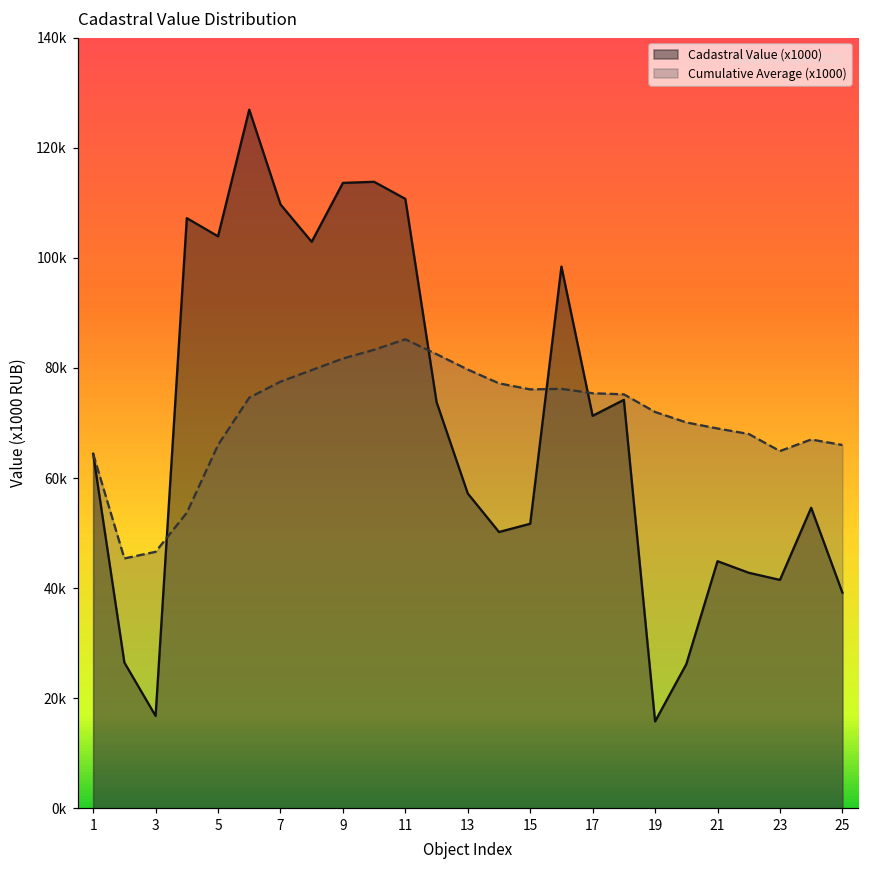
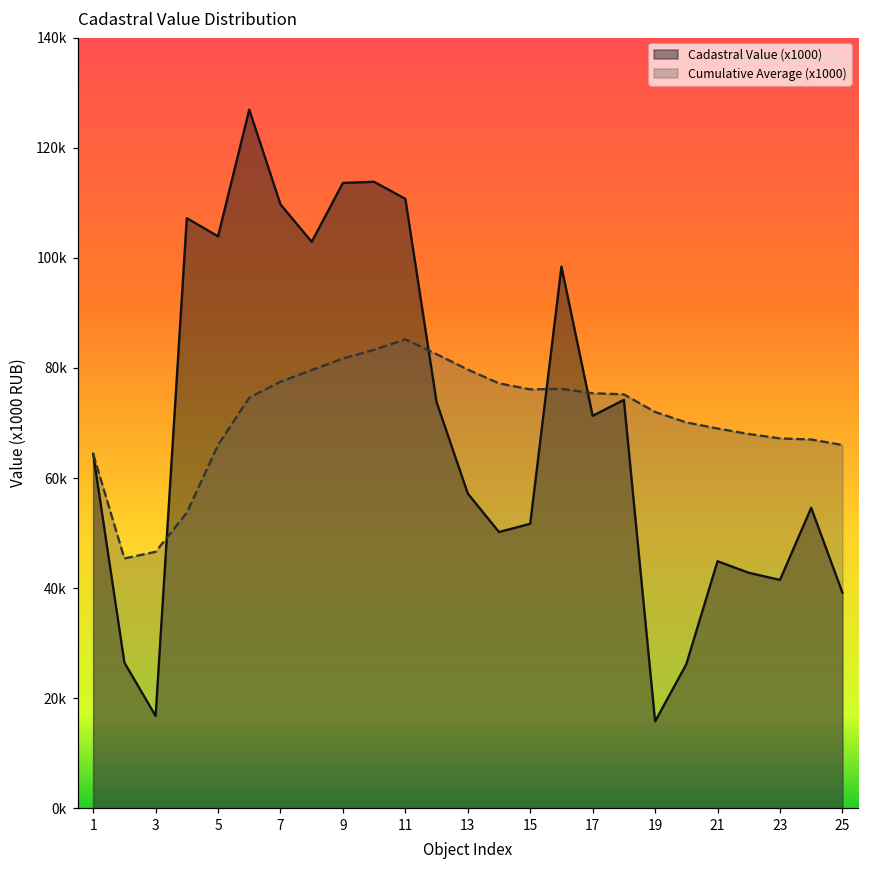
Cumulative Average (x1000), 23: 65000 -> 67000
